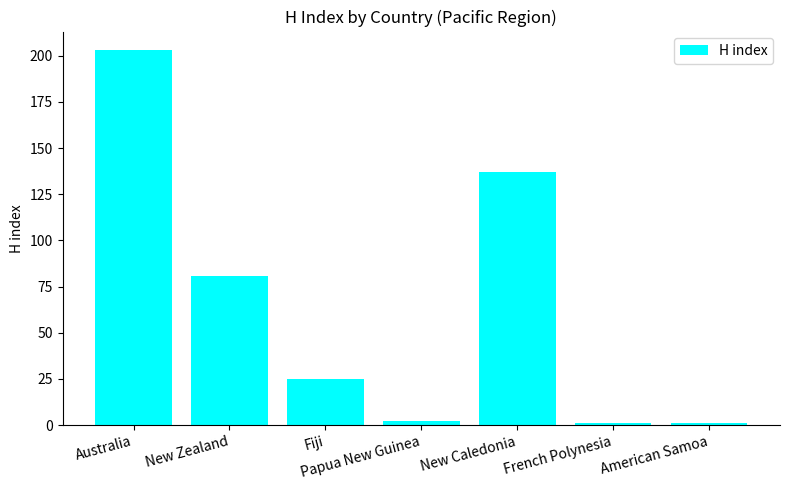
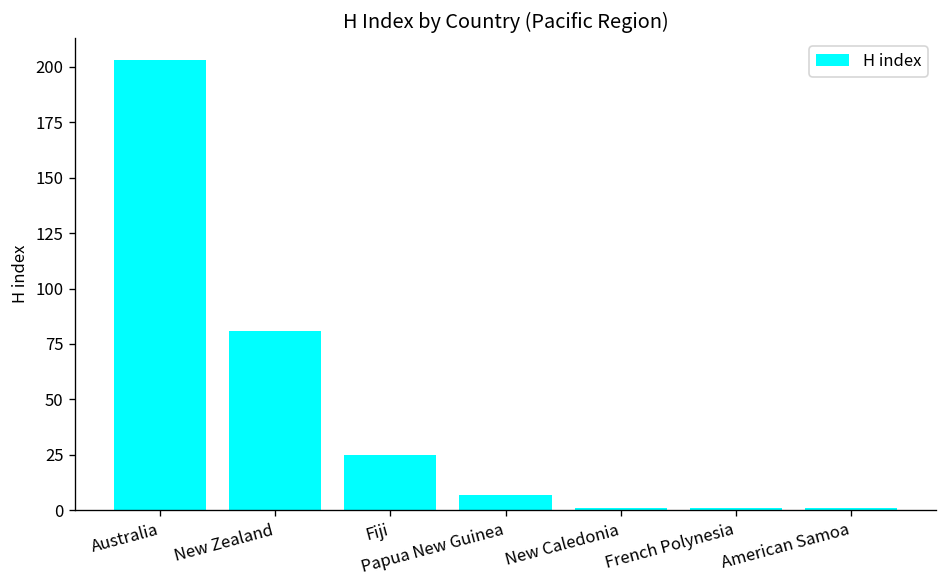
Papua New Guinea: 2 -> 7
New Caledonia: 137 -> 1
